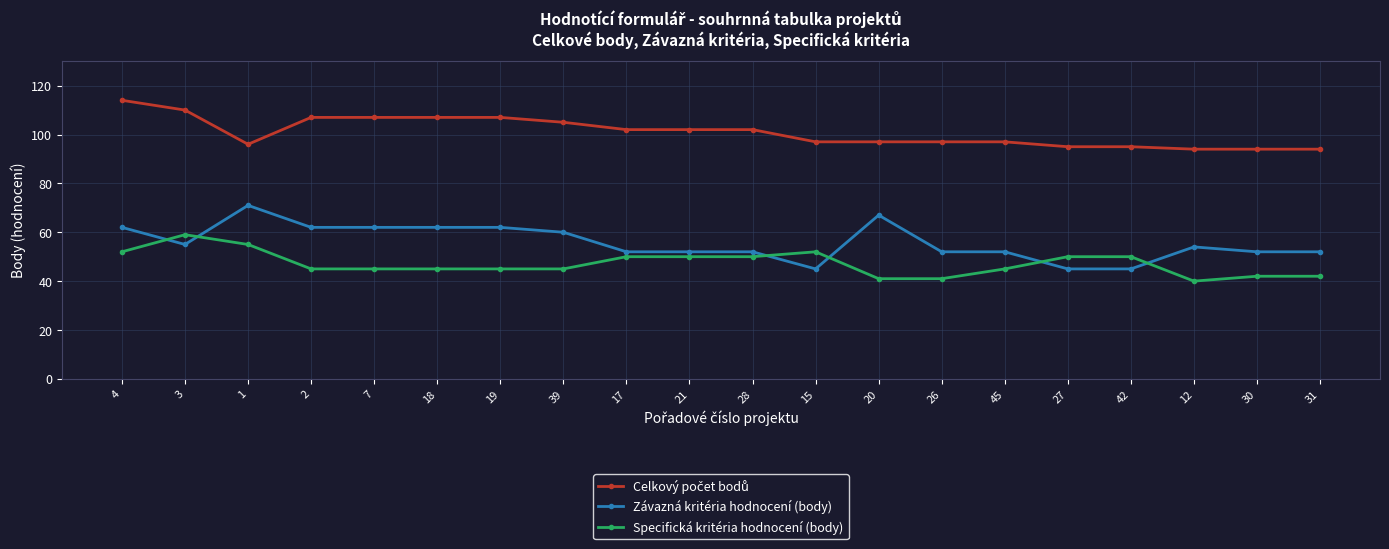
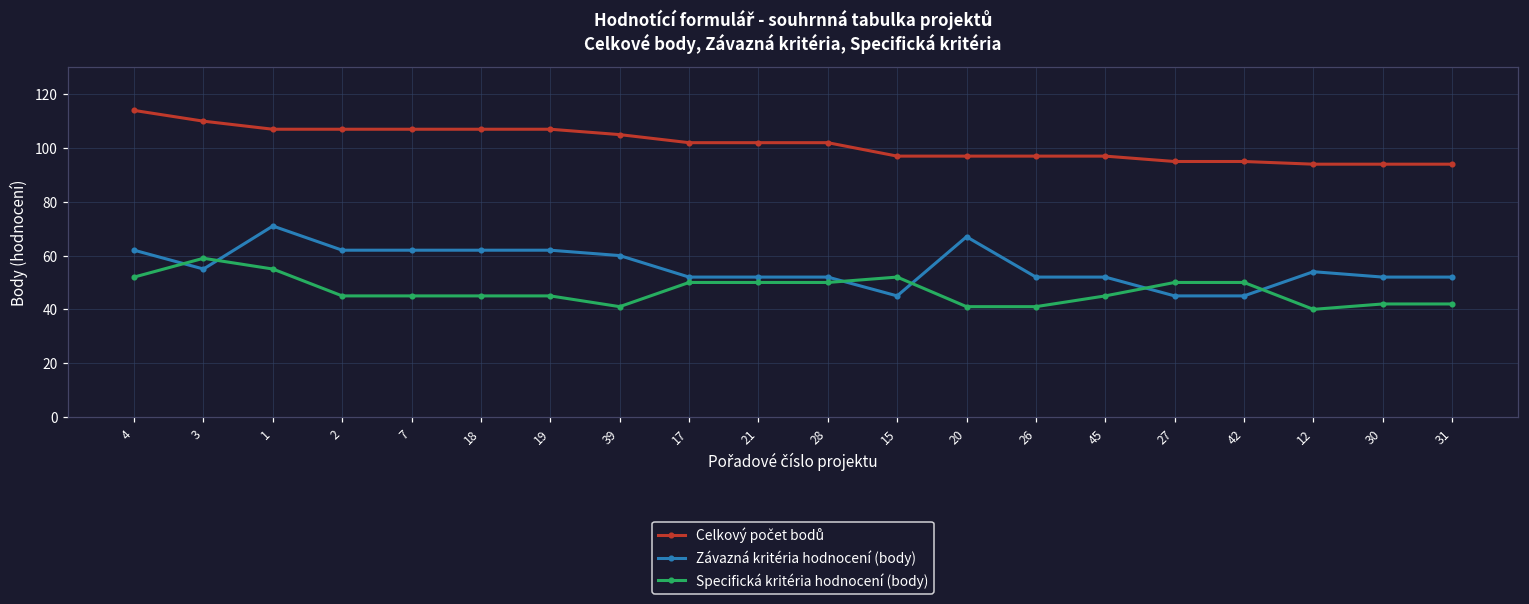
Celkový počet bodů, 1: 96 -> 107
Specifická kritéria hodnocení (body), 39: 45 -> 41
